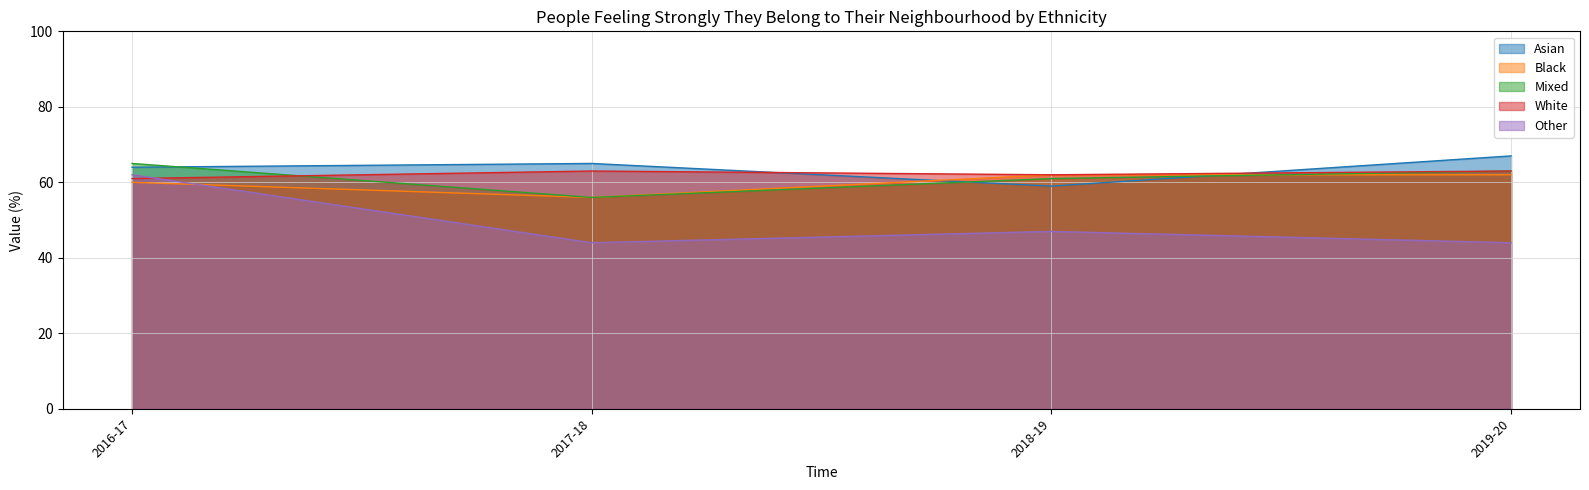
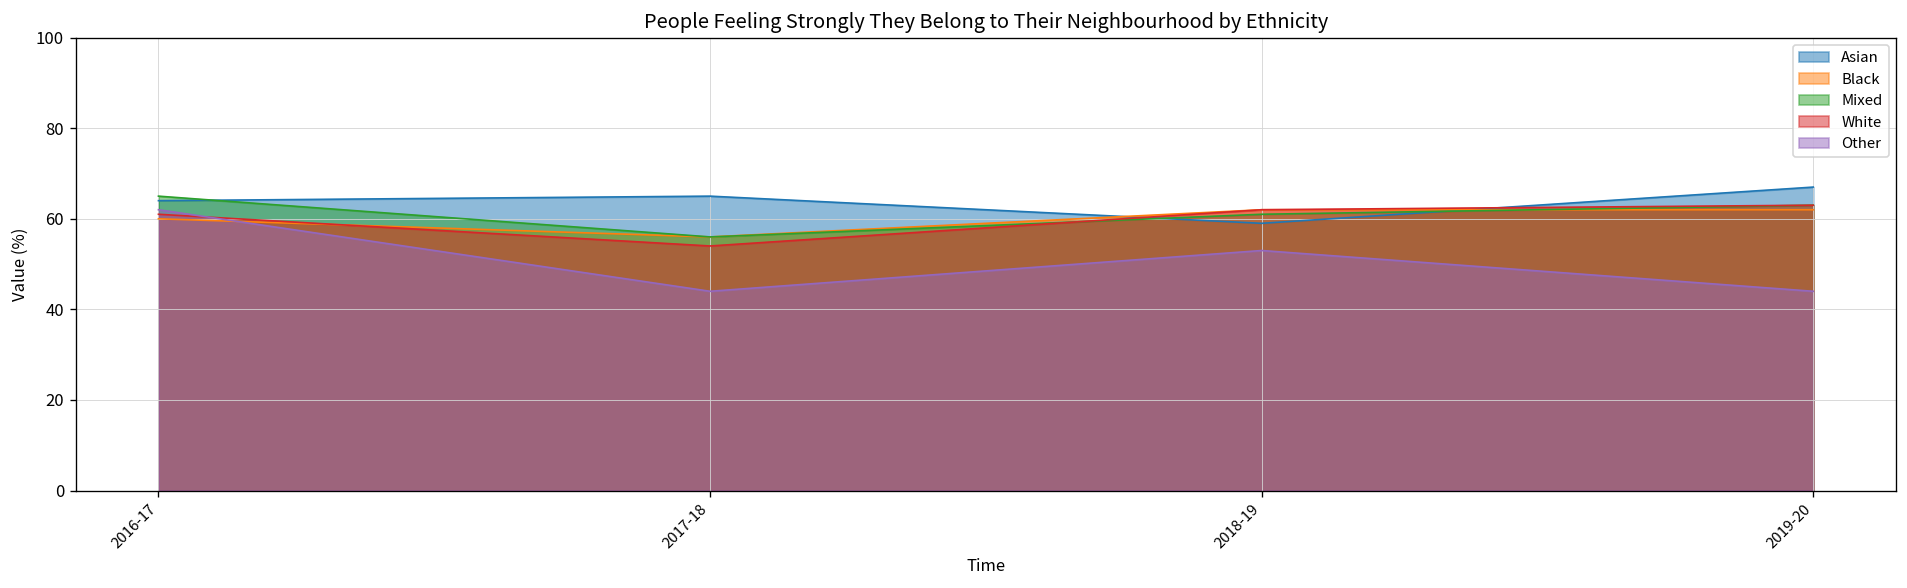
White, 2017-18: 63 -> 54
Other, 2018-19: 47 -> 53
